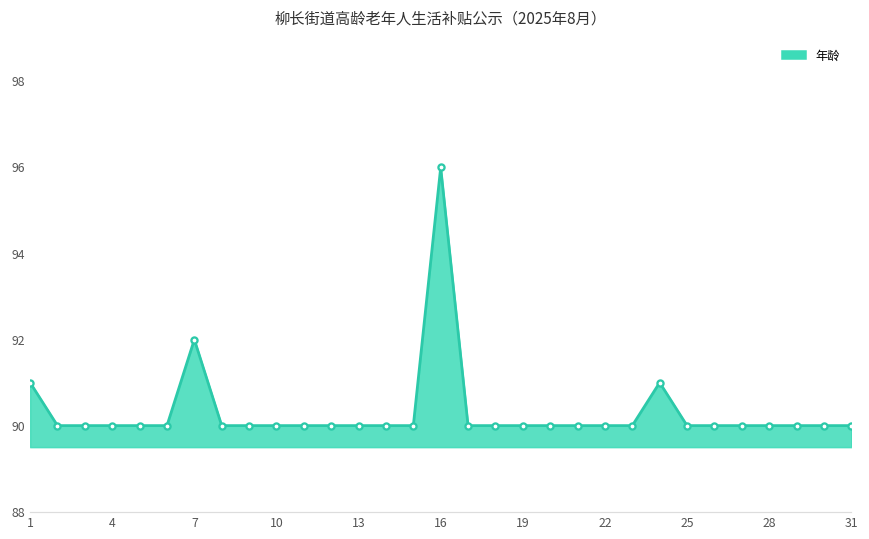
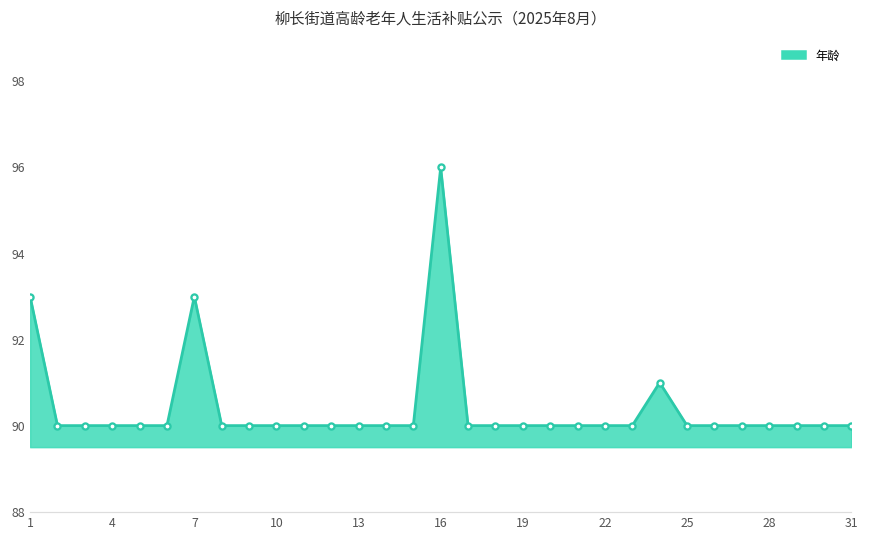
1: 91 -> 93
7: 92 -> 93
